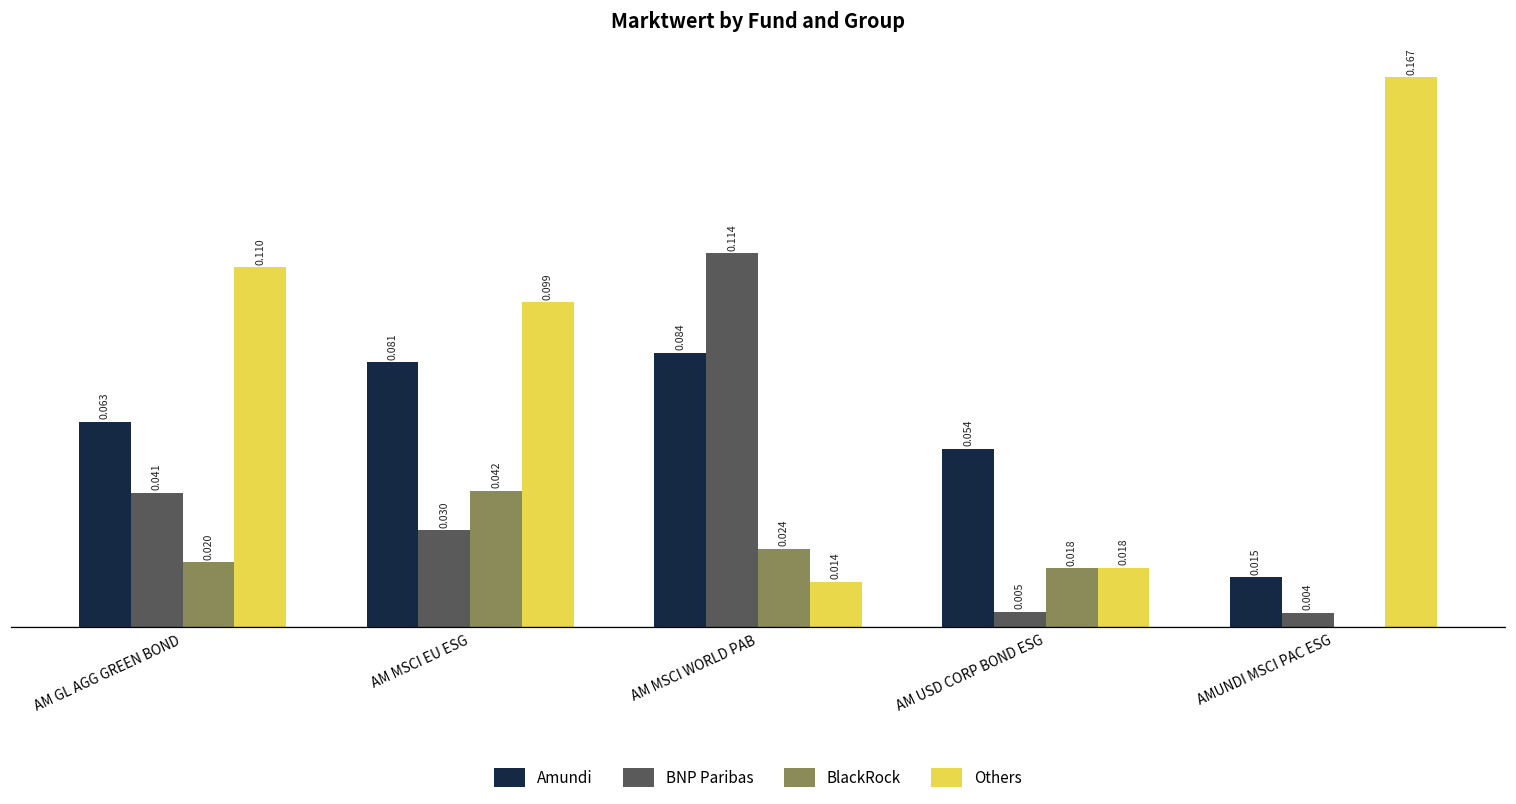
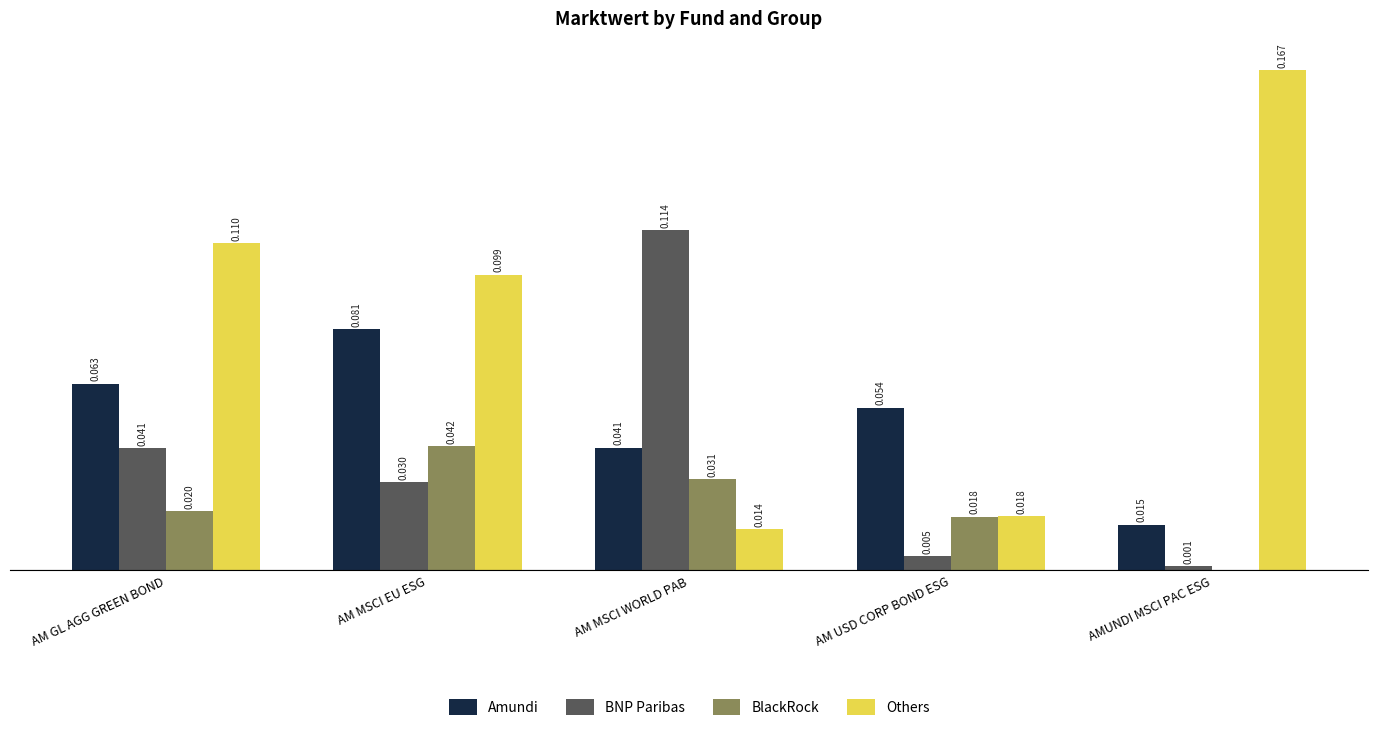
Amundi, AM MSCI WORLD PAB: 0.084 -> 0.041
BlackRock, AM MSCI WORLD PAB: 0.024 -> 0.031
BNP Paribas, AMUNDI MSCI PAC ESG: 0.004 -> 0.001
